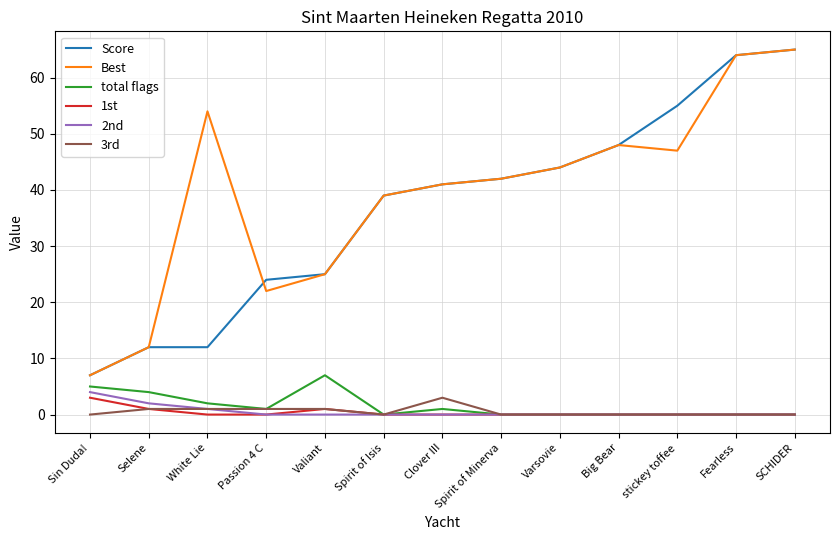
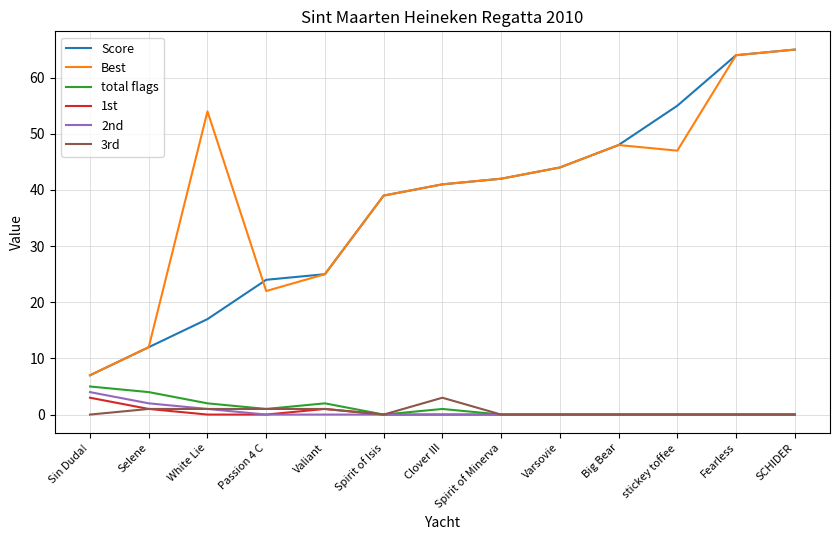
Score, White Lie: 12 -> 17
total flags, Valiant: 7 -> 2
